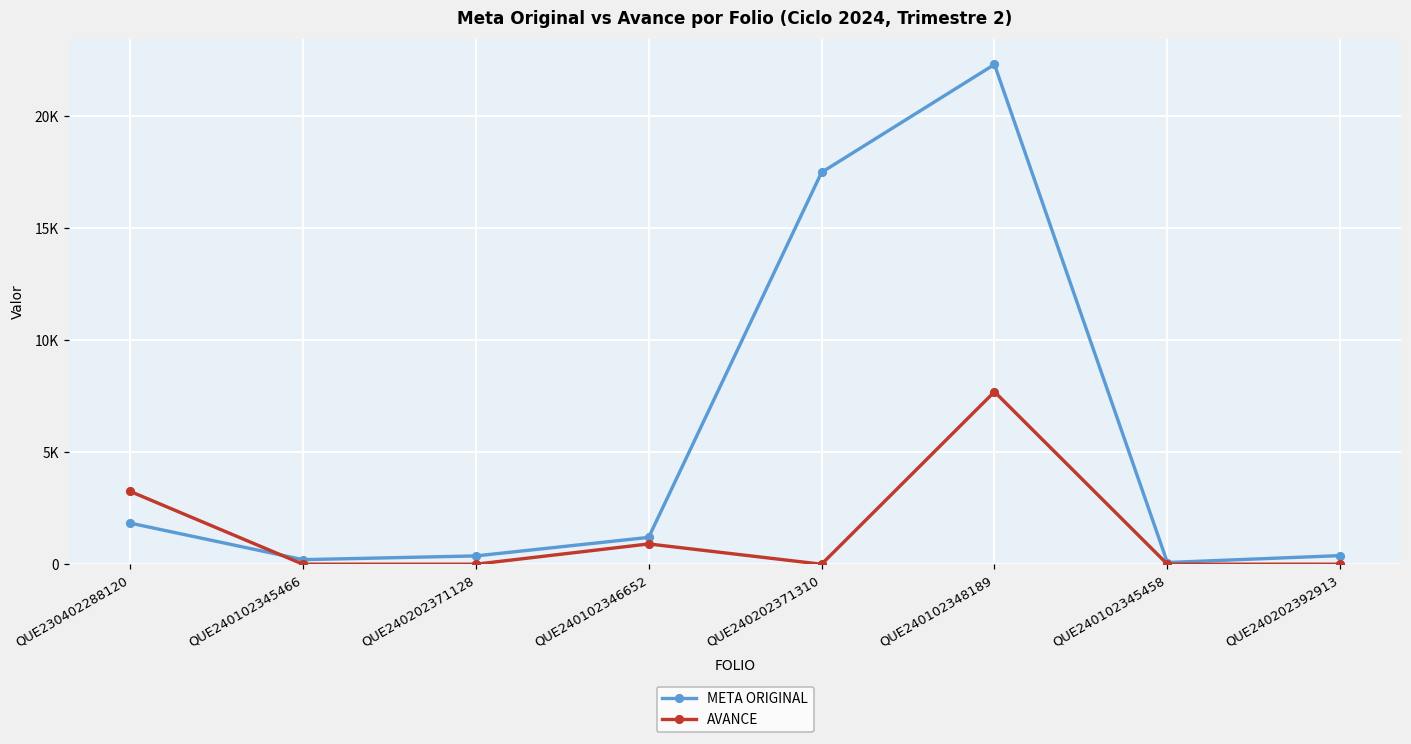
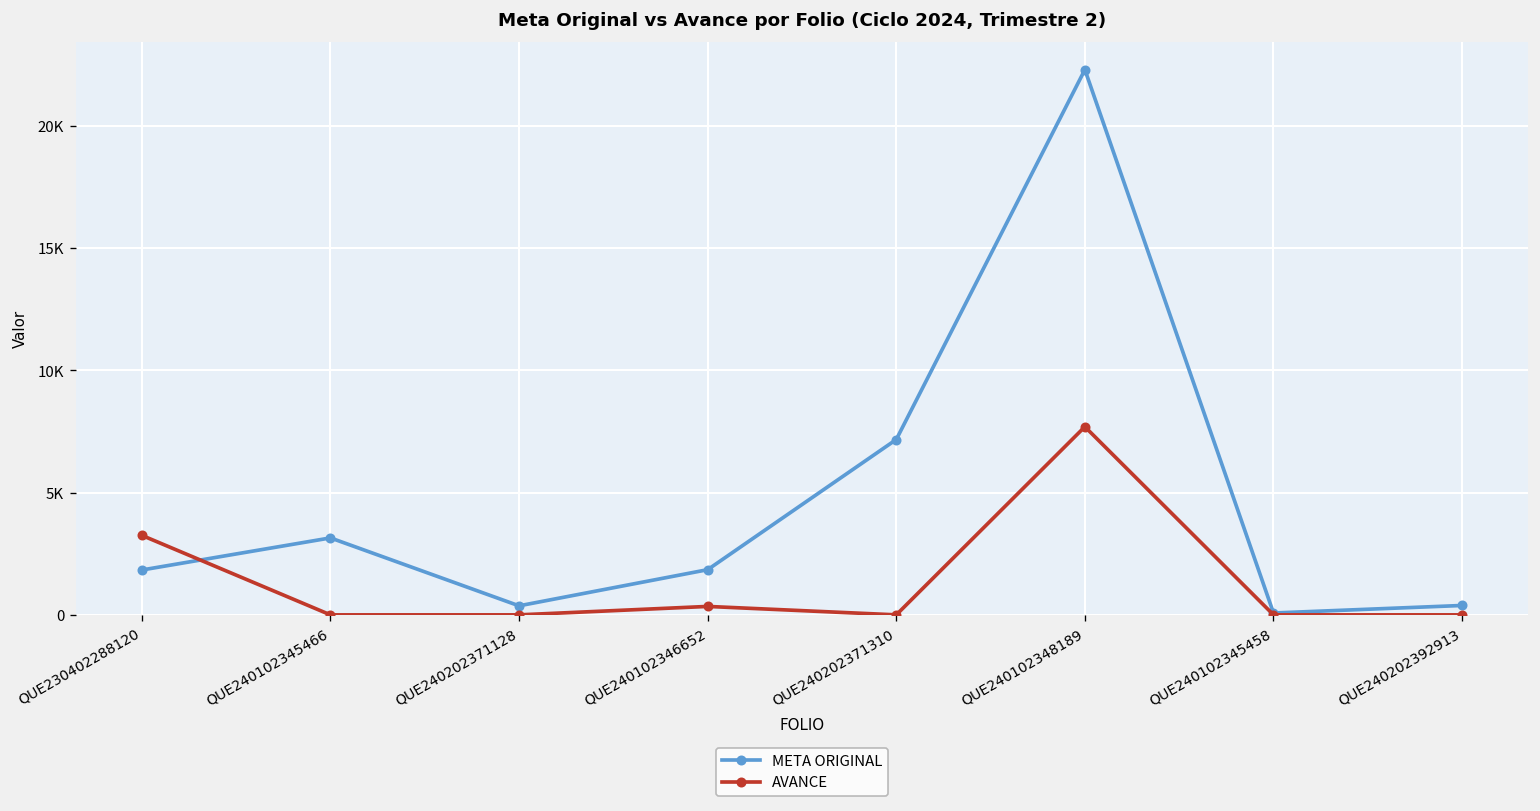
META ORIGINAL, QUE240102345466: 200 -> 3100
META ORIGINAL, QUE240102346652: 1200 -> 1800
AVANCE, QUE240102346652: 900 -> 300
META ORIGINAL, QUE240202371310: 17500 -> 7200
